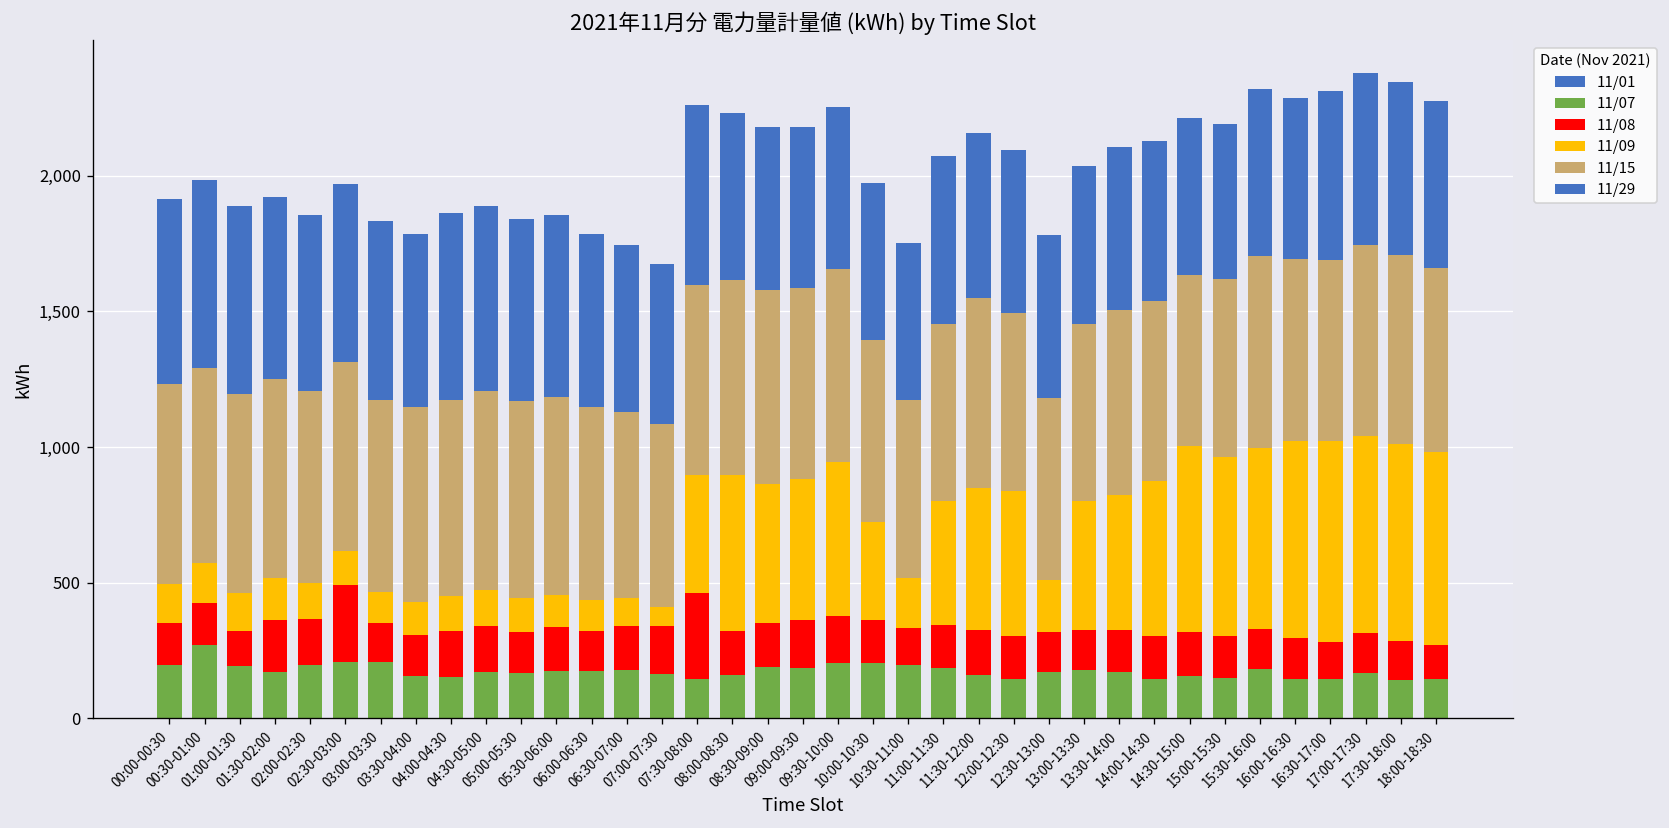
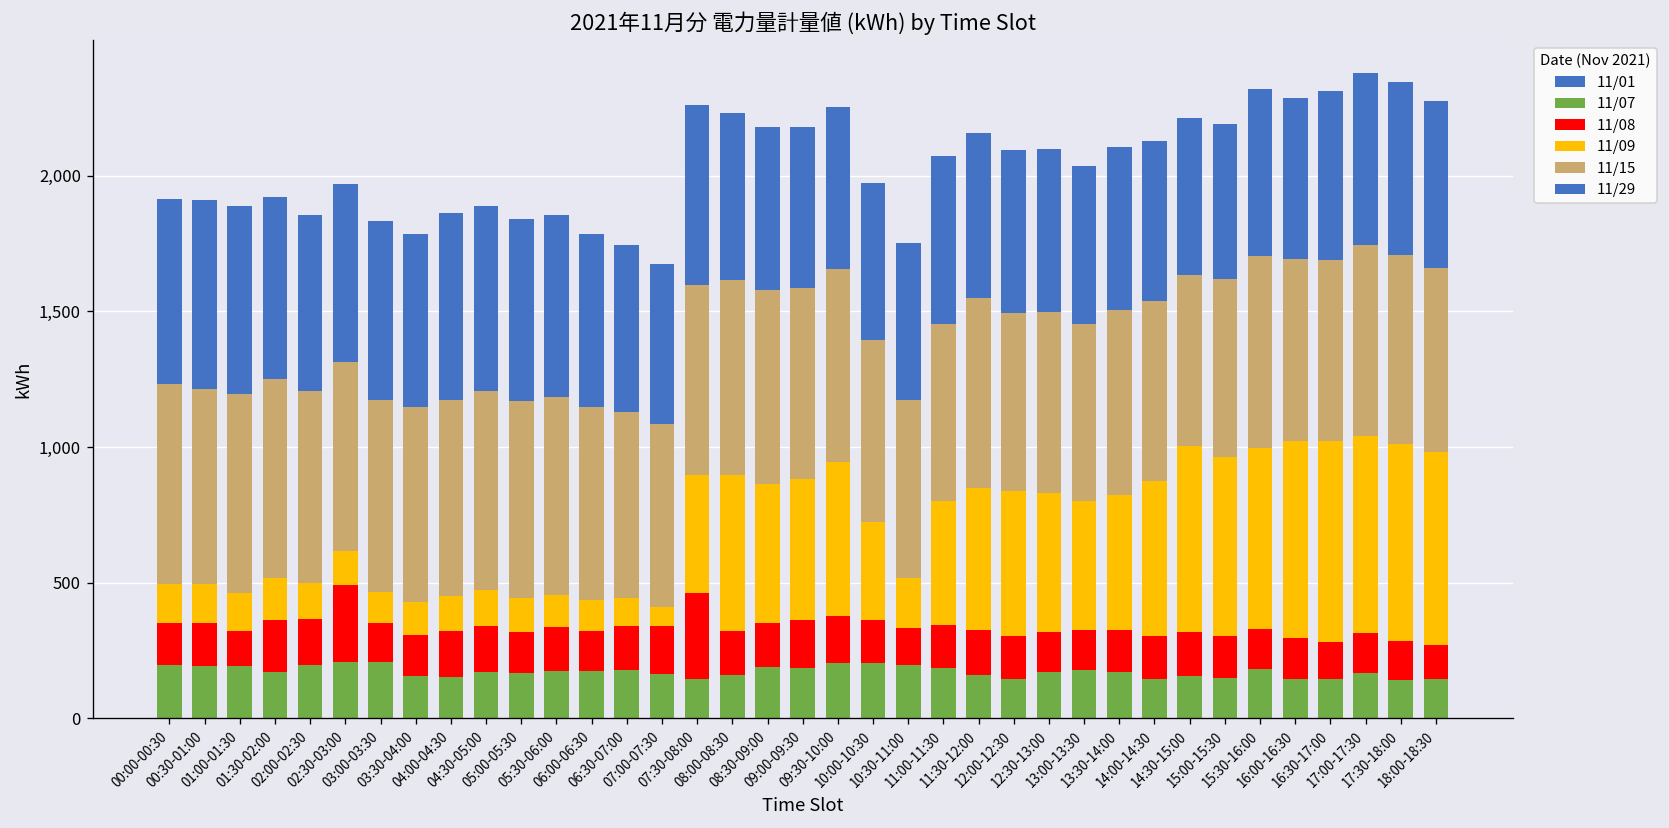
11/07, 00:30-01:00: 270 -> 190
11/09, 12:30-13:00: 190 -> 510
